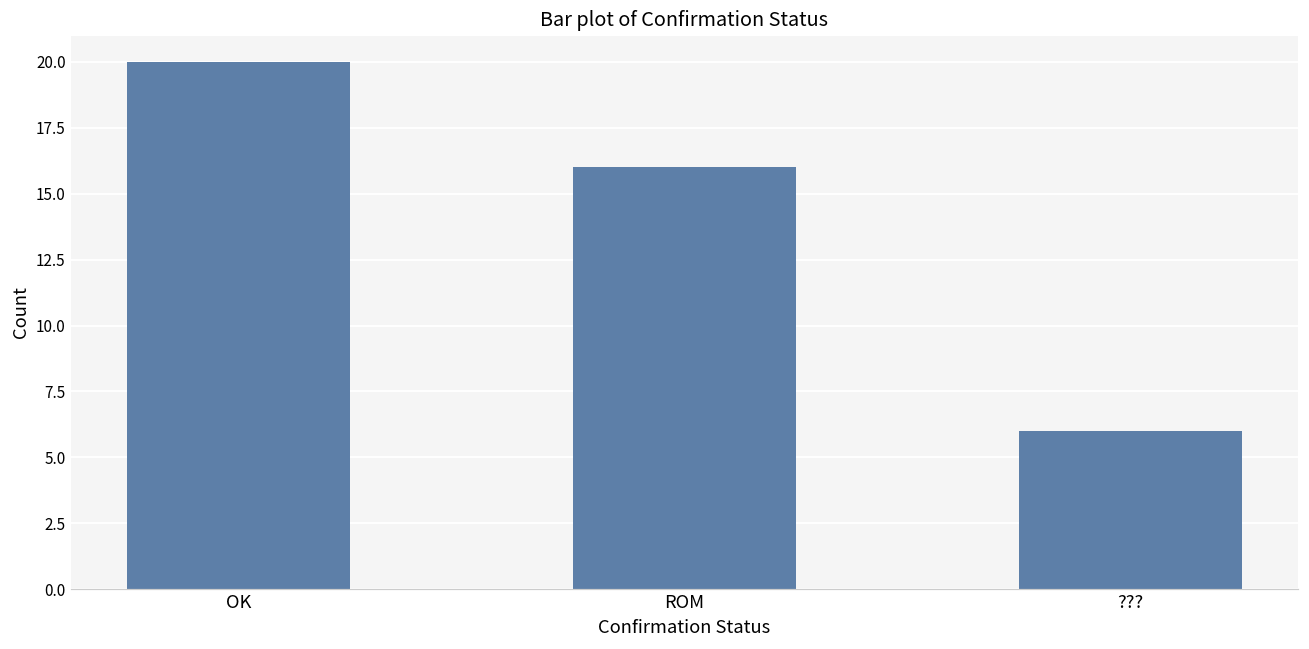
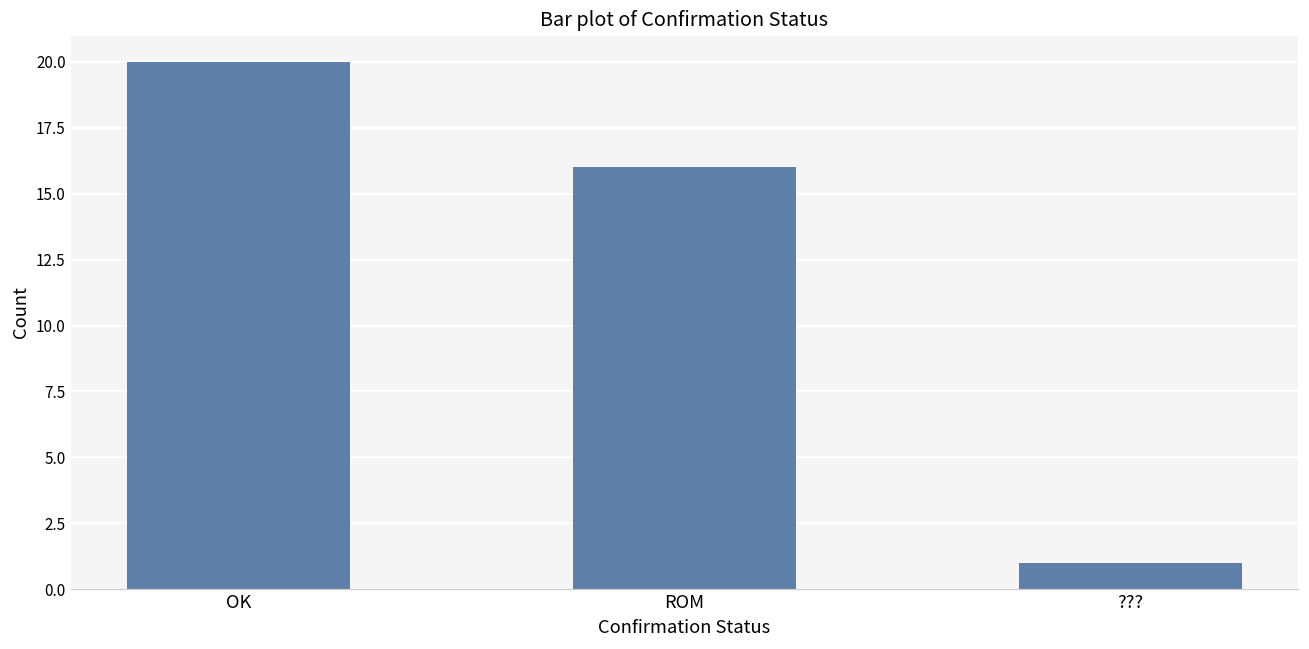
???: 6 -> 1
